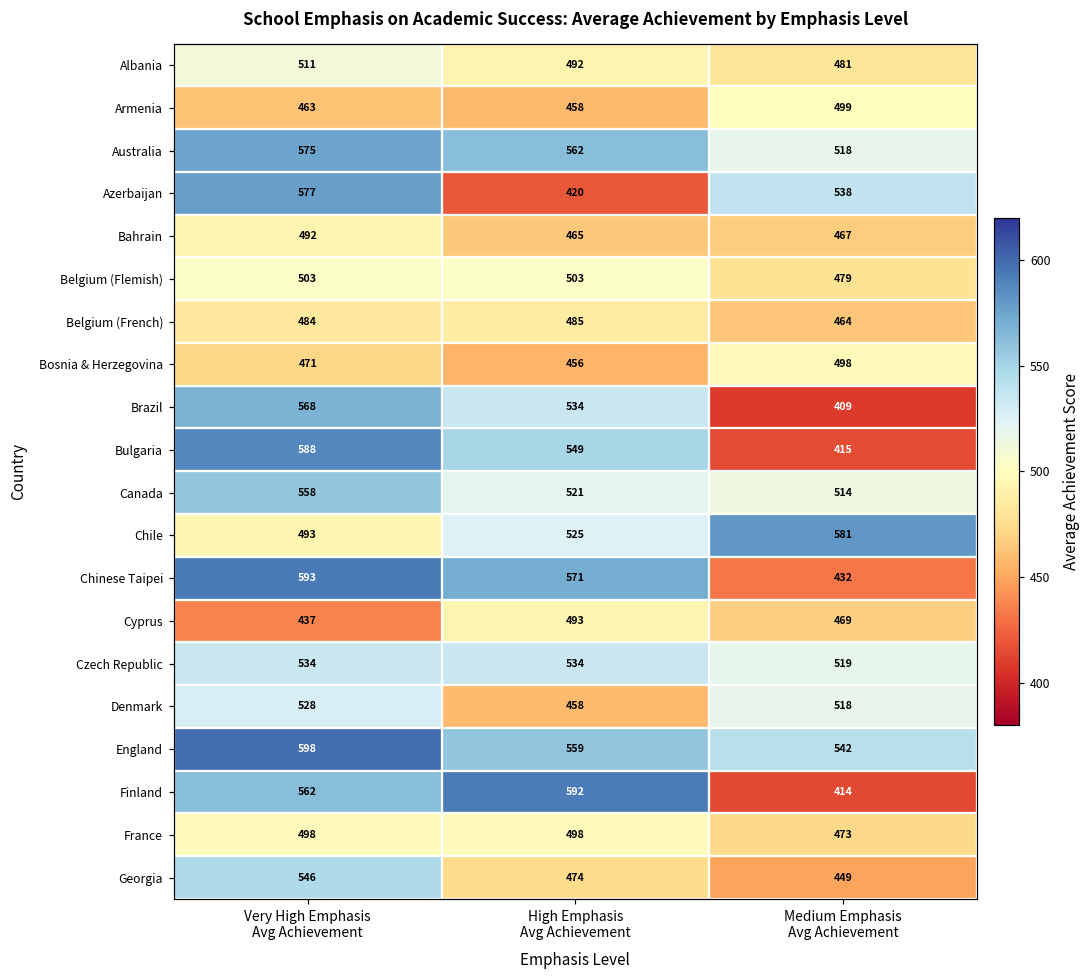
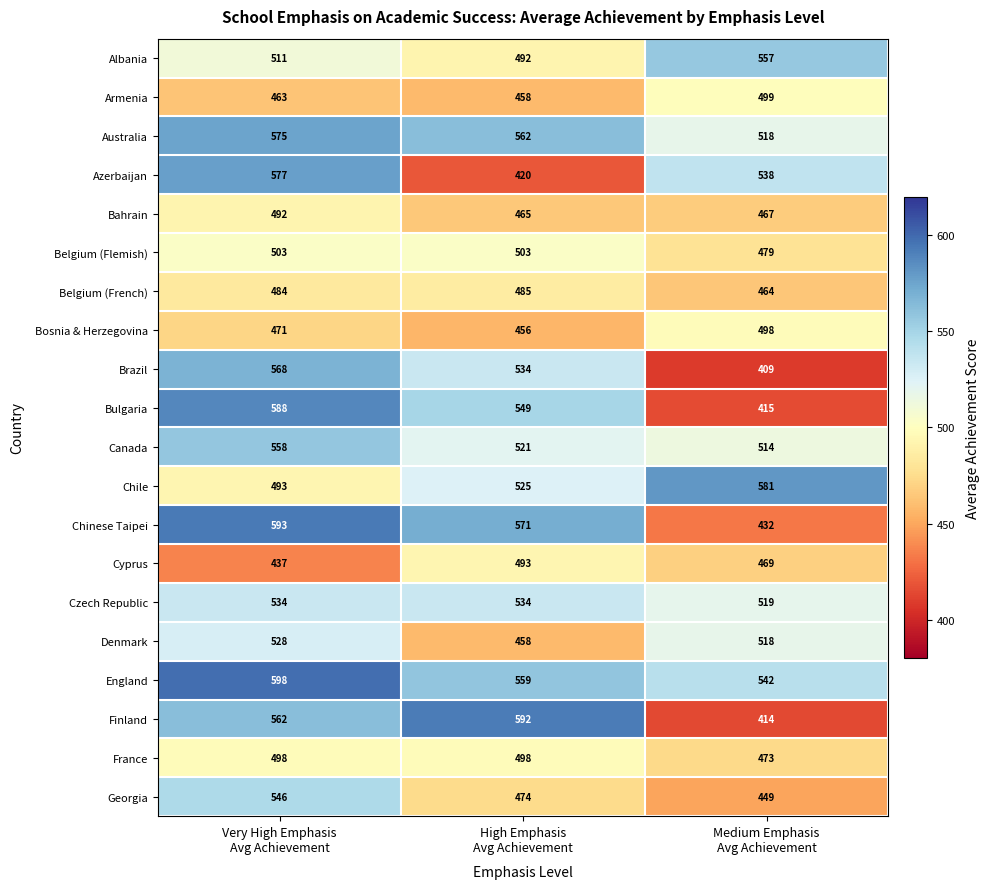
Albania, Medium Emphasis Avg Achievement: 481 -> 557
